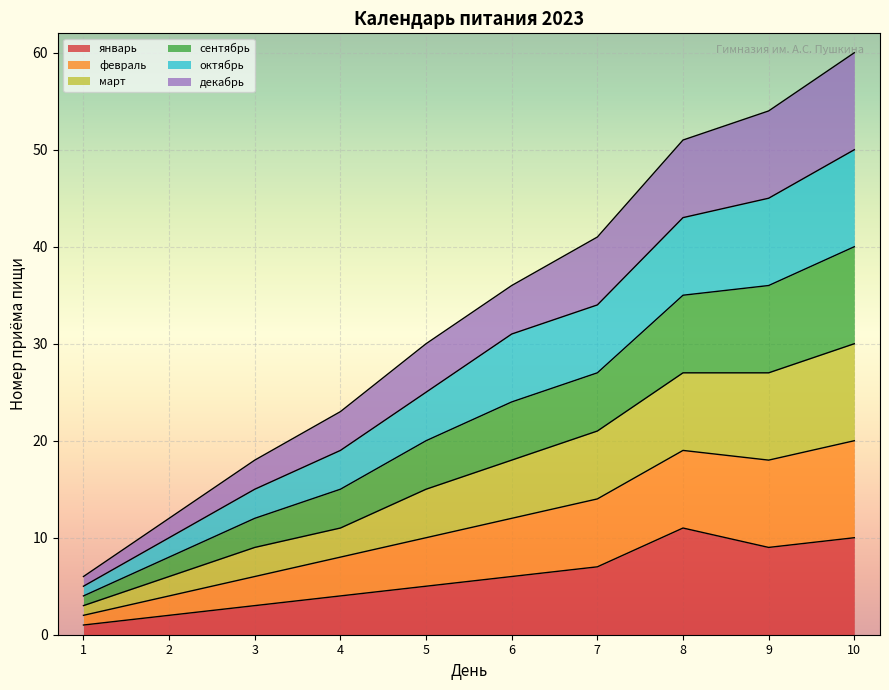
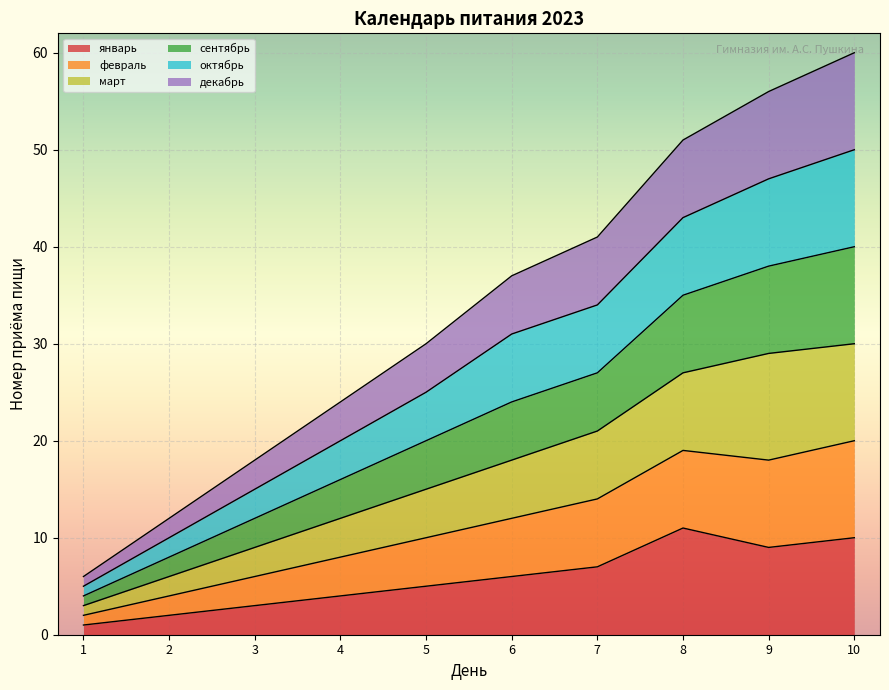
март, 4: 3 -> 4
декабрь, 6: 5 -> 6
март, 9: 9 -> 11
